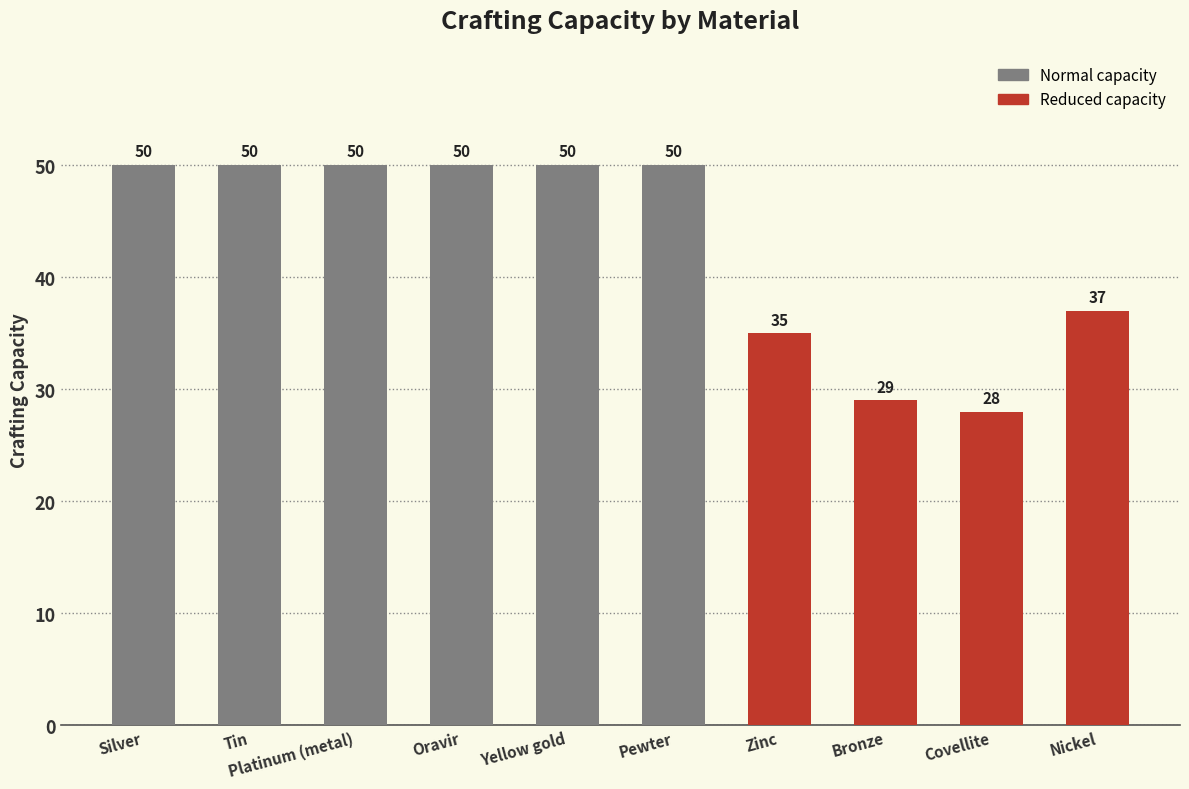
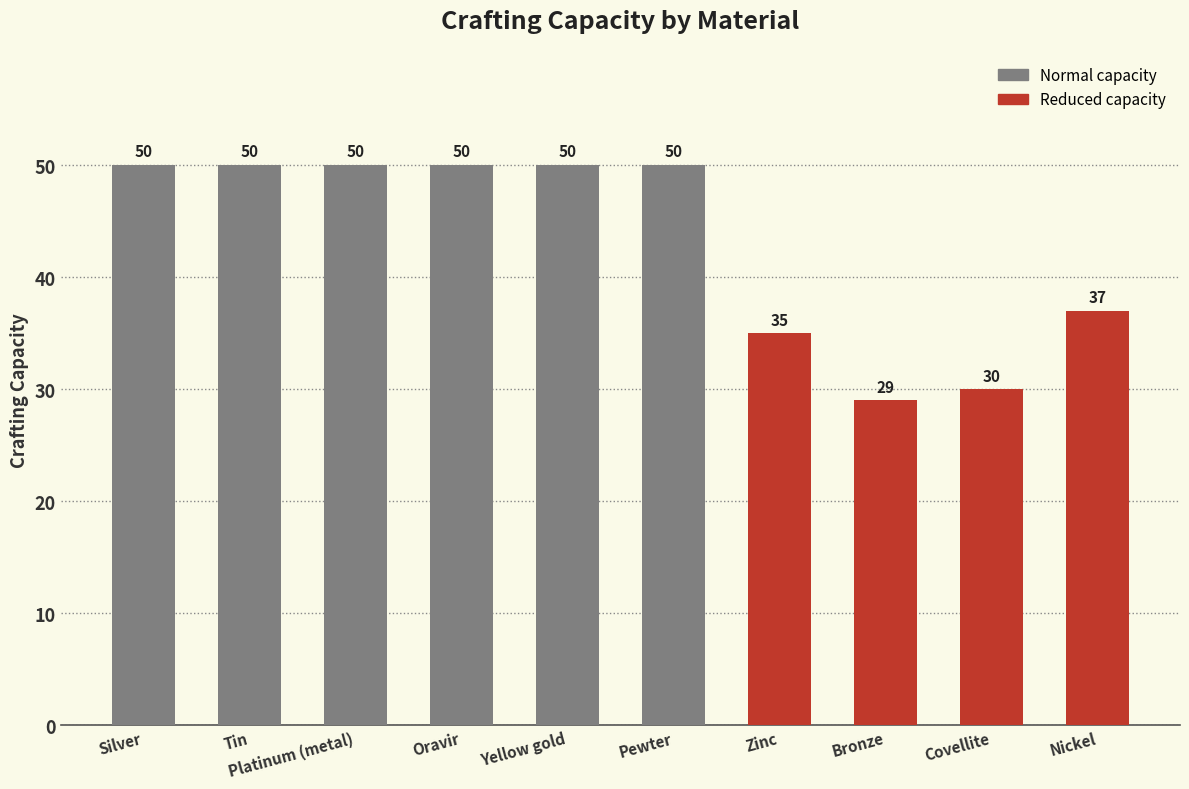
Covellite: 28 -> 30
